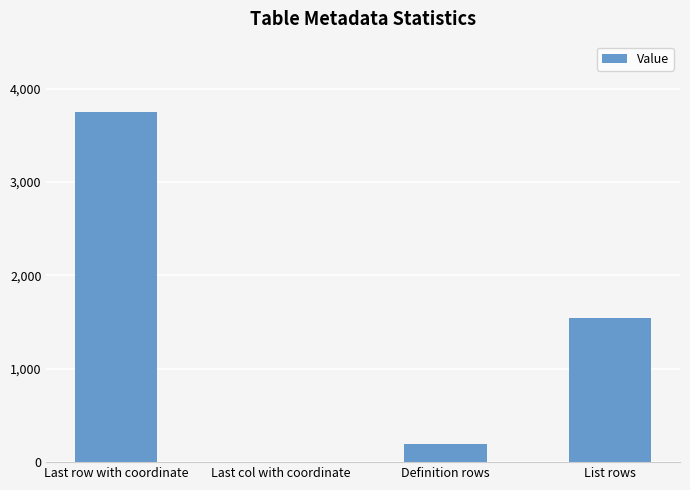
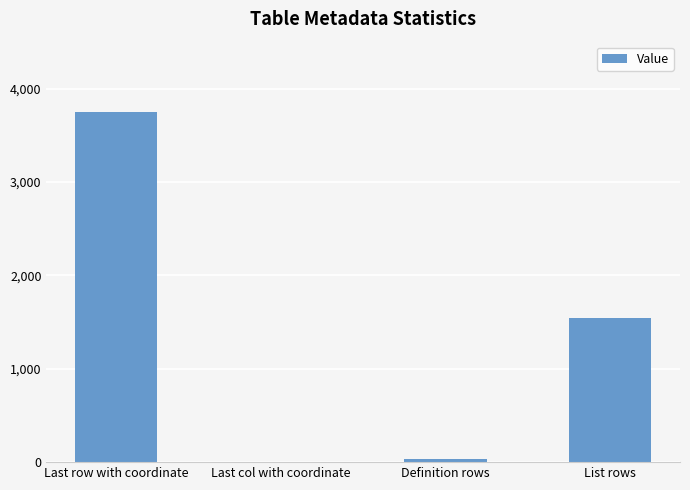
Definition rows: 200 -> 0
